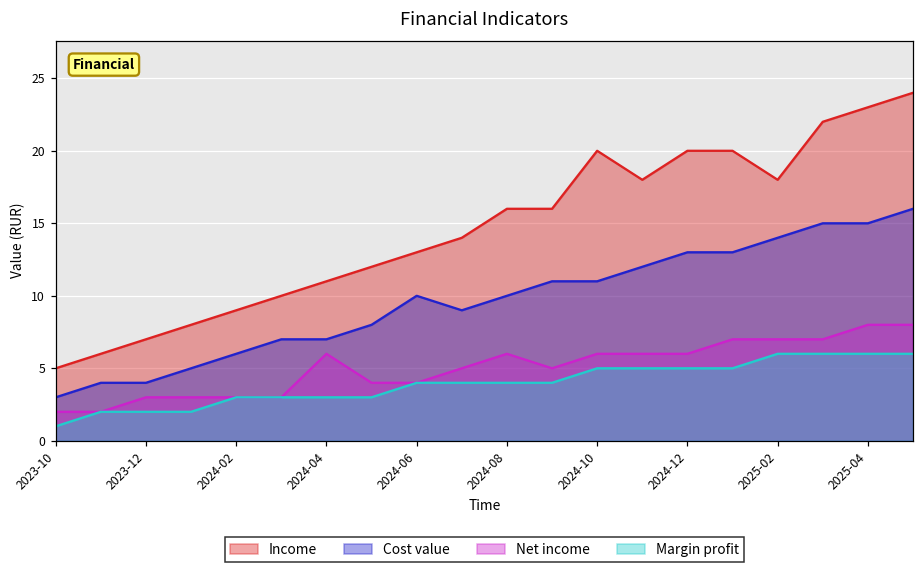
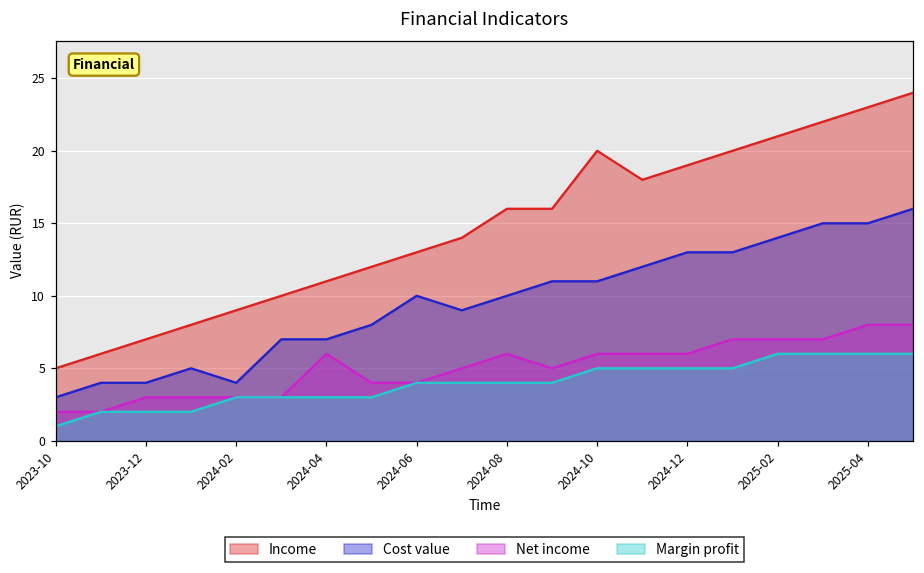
Cost value, 2024-02: 6 -> 4
Income, 2024-12: 20 -> 19
Income, 2025-02: 18 -> 21
